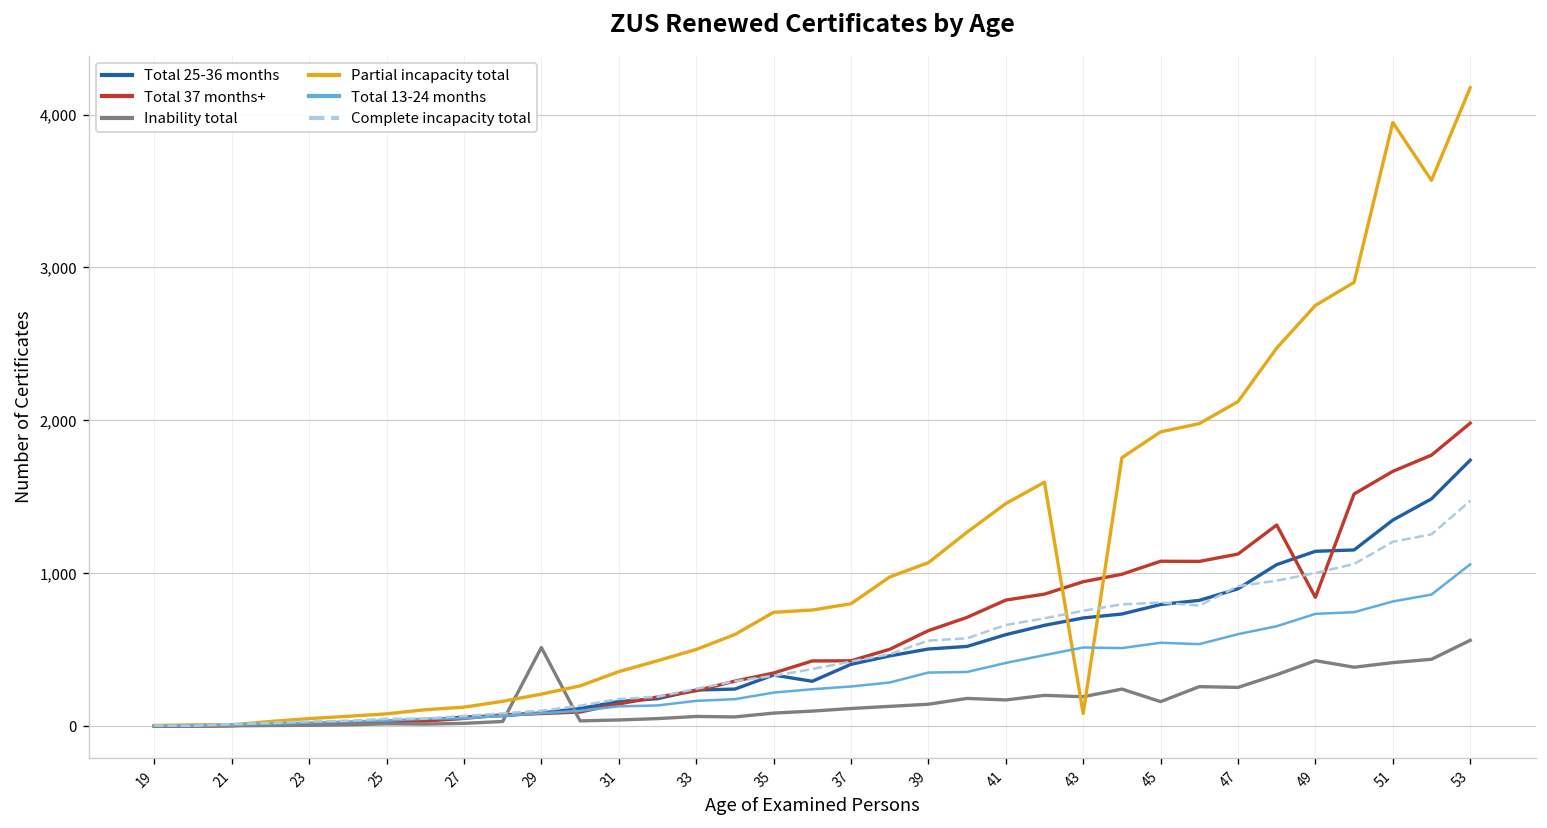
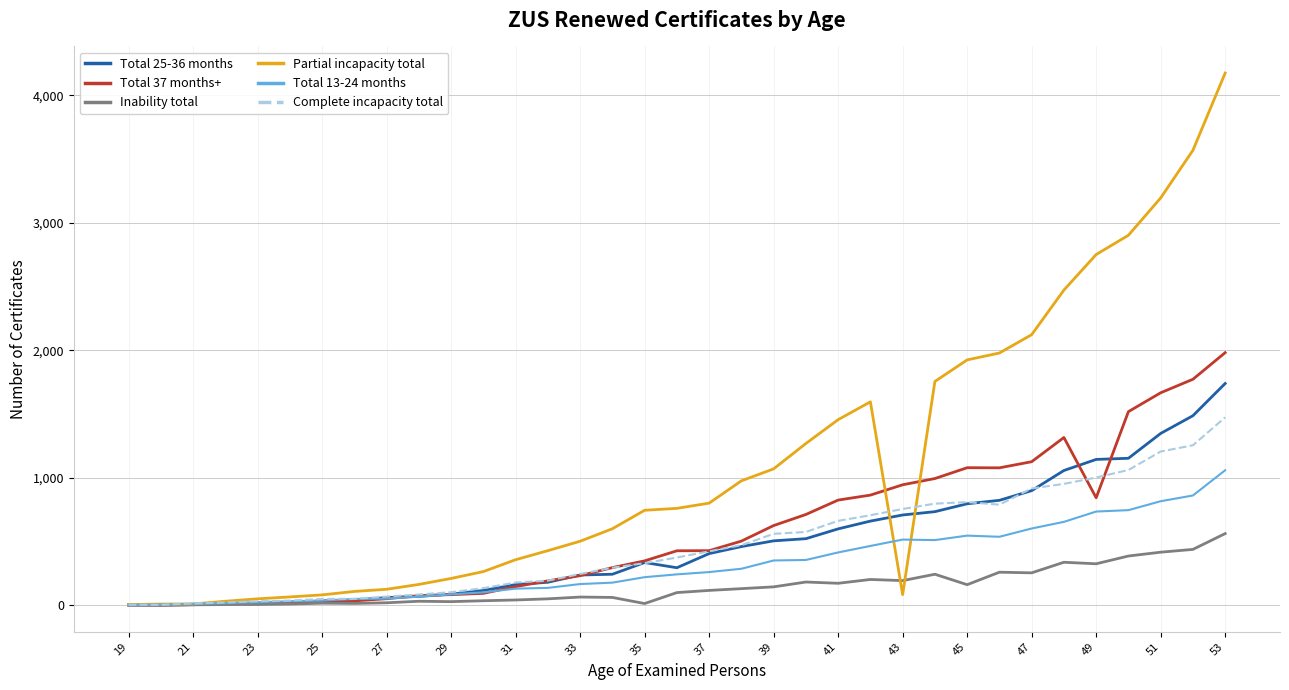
Inability total, 29: 520 -> 30
Inability total, 35: 90 -> 10
Inability total, 49: 430 -> 330
Partial incapacity total, 51: 3,950 -> 3,200
